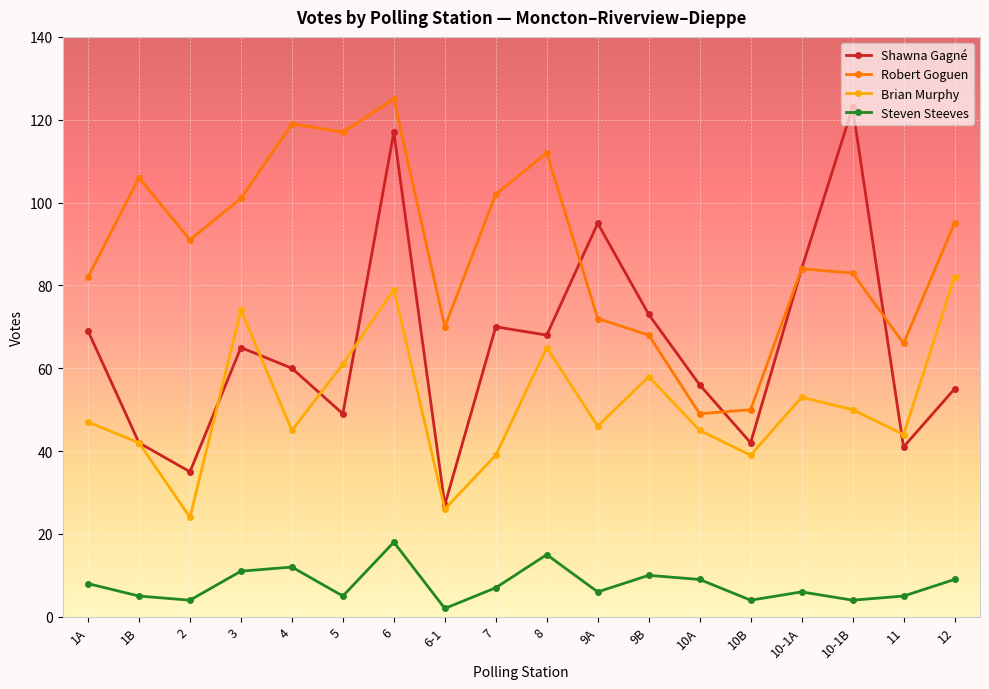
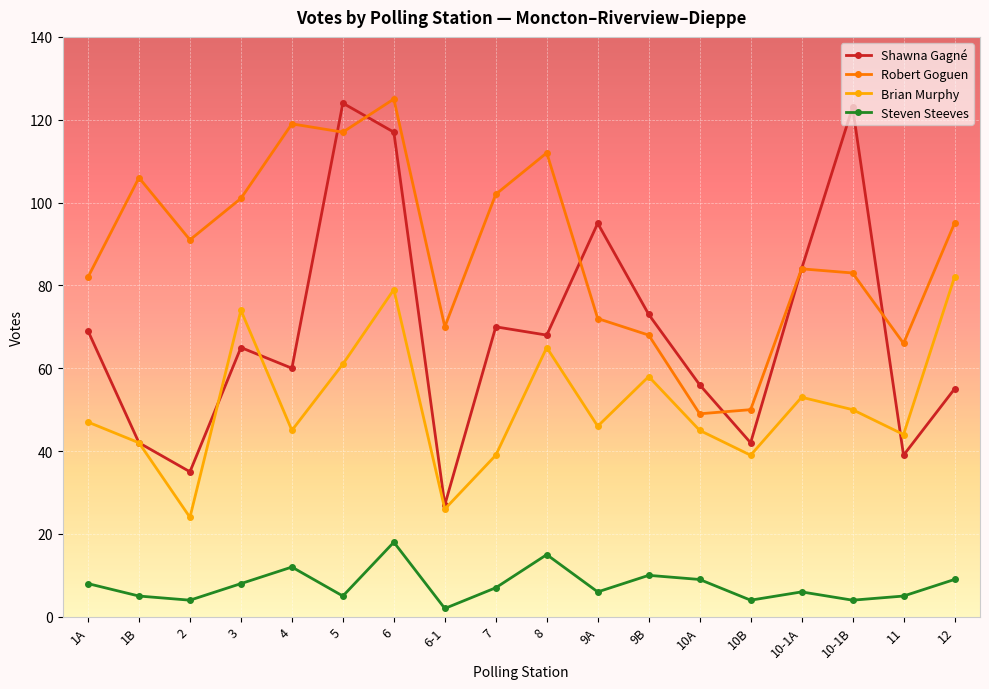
Steven Steeves, 3: 11 -> 8
Shawna Gagné, 5: 49 -> 124
Shawna Gagné, 11: 41 -> 39
